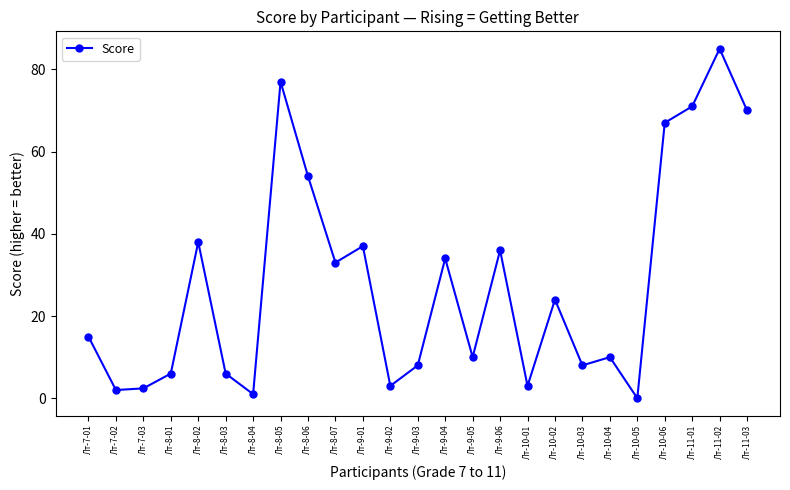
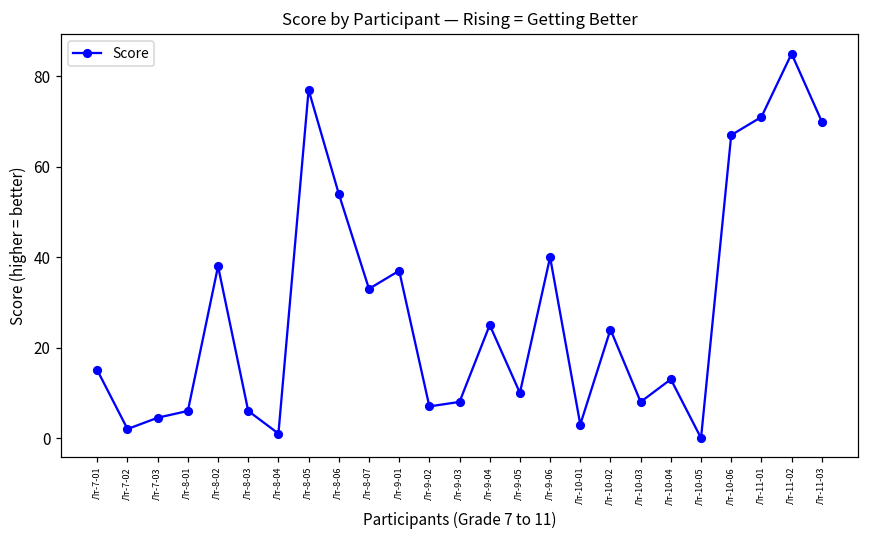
Лт-7-03: 2 -> 5
Лт-9-02: 3 -> 7
Лт-9-04: 34 -> 25
Лт-9-06: 36 -> 40
Лт-10-04: 10 -> 13
